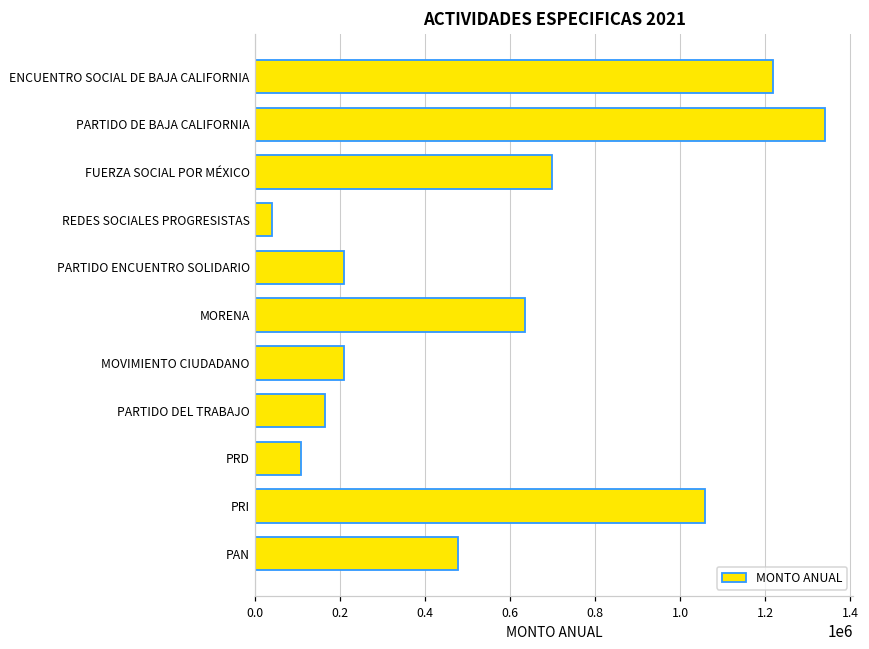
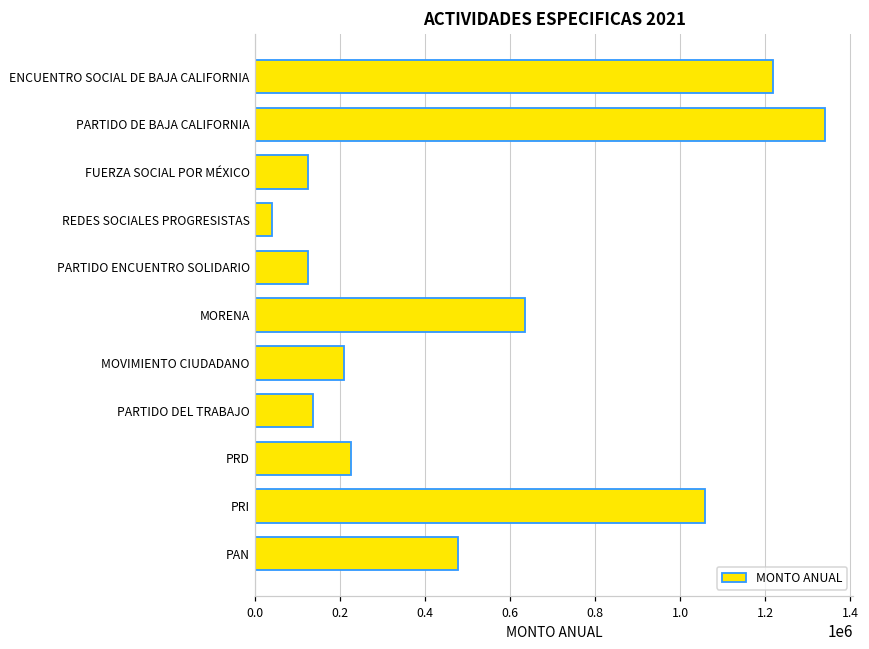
FUERZA SOCIAL POR MÉXICO: 700000 -> 130000
PARTIDO ENCUENTRO SOLIDARIO: 210000 -> 130000
PARTIDO DEL TRABAJO: 160000 -> 140000
PRD: 110000 -> 230000
